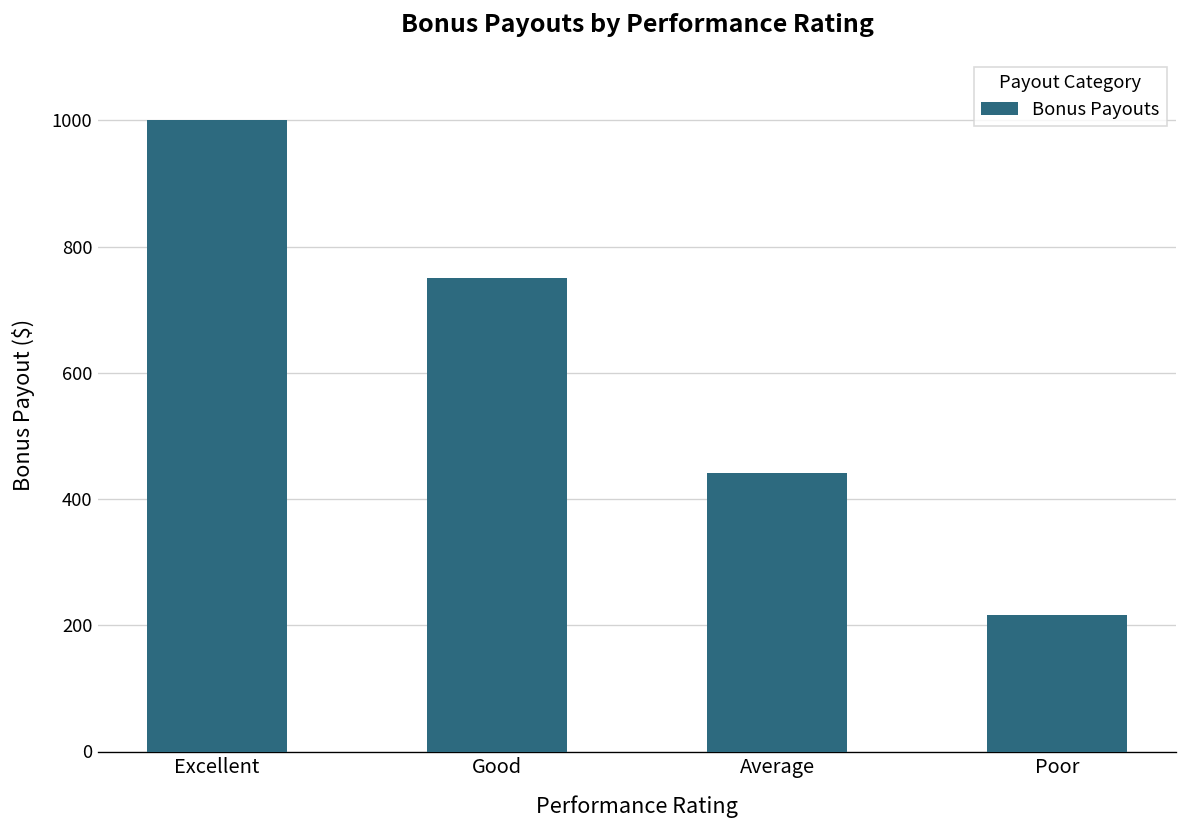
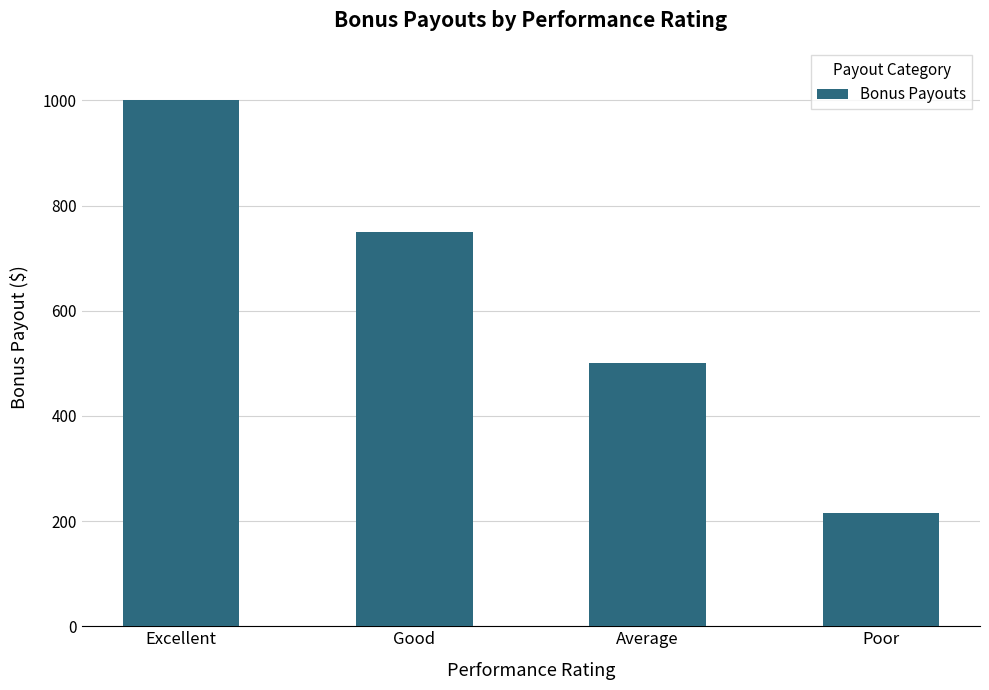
Average: 440 -> 500
